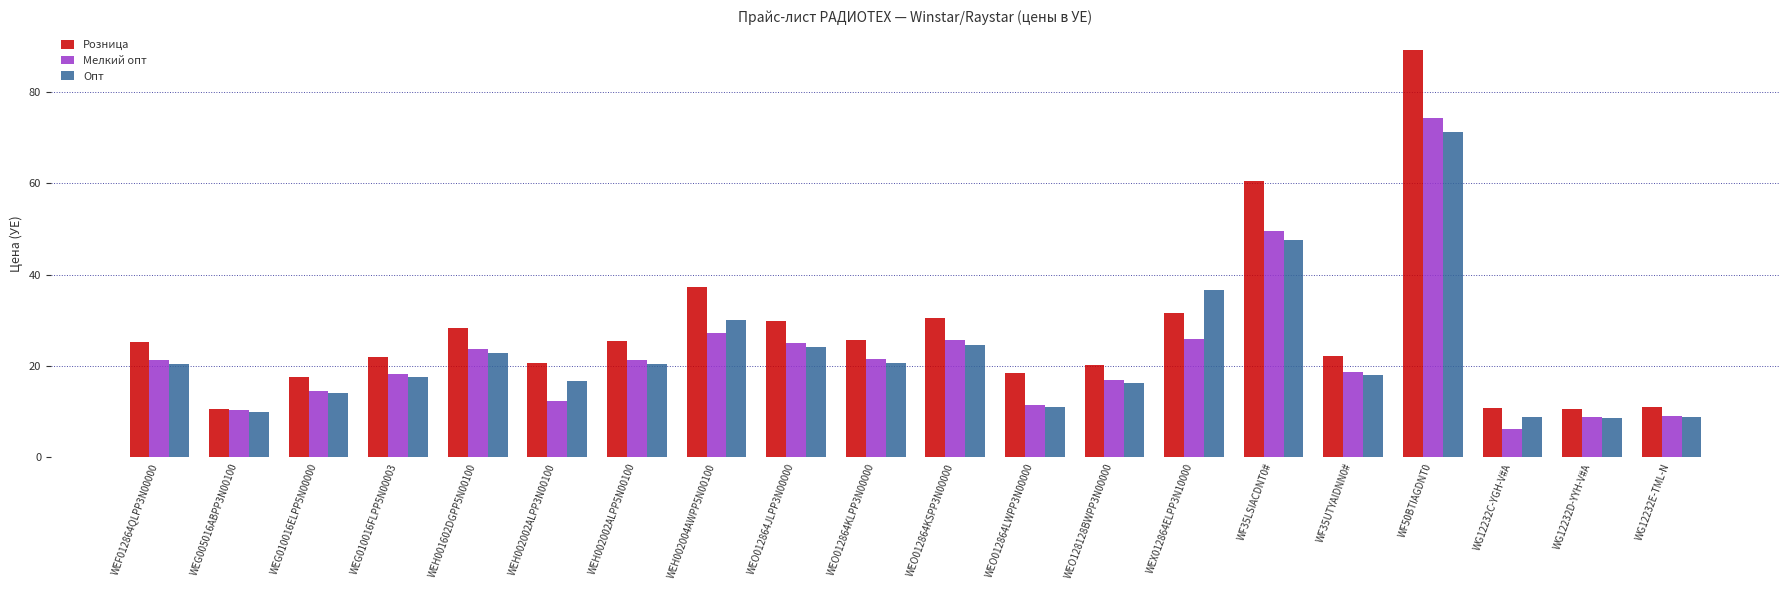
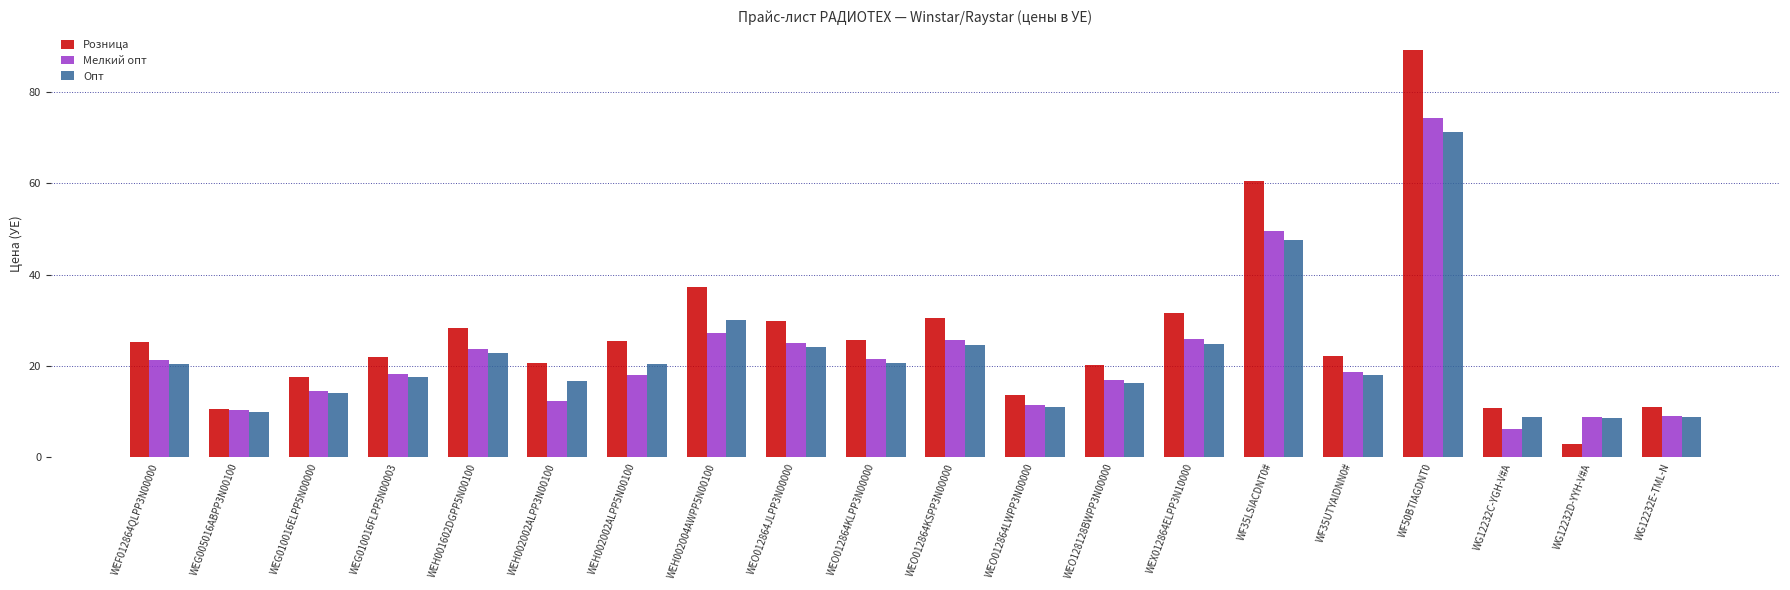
Мелкий опт, WEH002002ALPP5N00100: 21 -> 18
Розница, WEO012864LWPP3N00000: 18 -> 14
Опт, WEX012864ELPP3N10000: 37 -> 25
Розница, WG12232D-YYH-V#A: 11 -> 3
